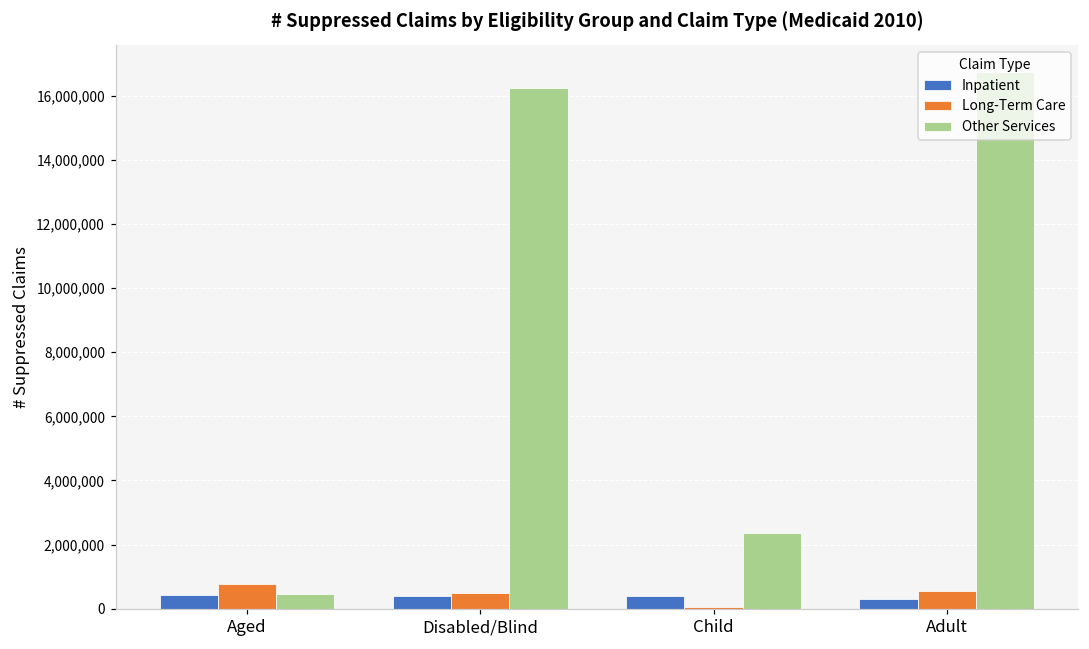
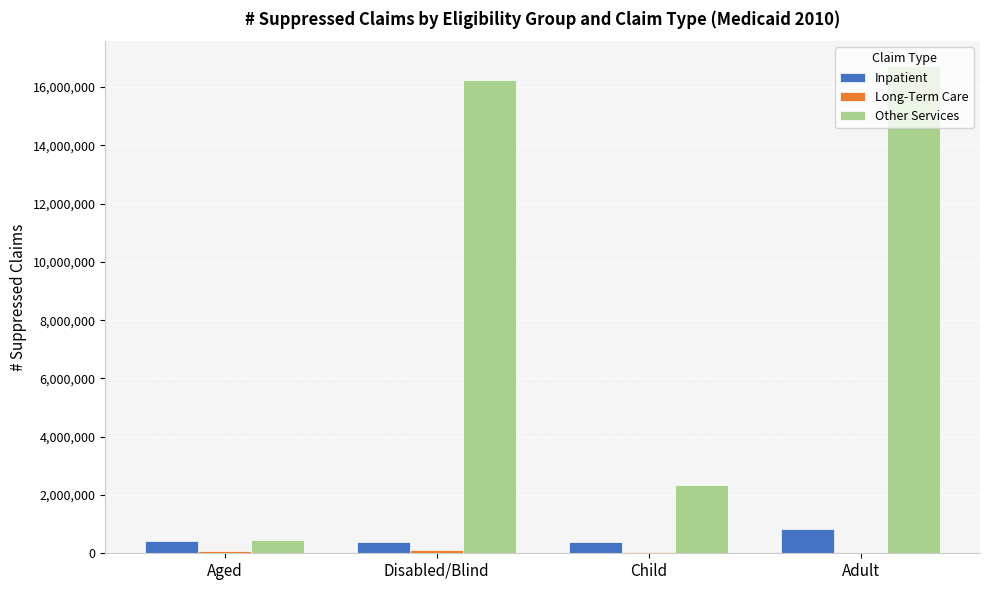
Long-Term Care, Aged: 800,000 -> 100,000
Long-Term Care, Disabled/Blind: 500,000 -> 100,000
Inpatient, Adult: 300,000 -> 800,000
Long-Term Care, Adult: 500,000 -> 0
